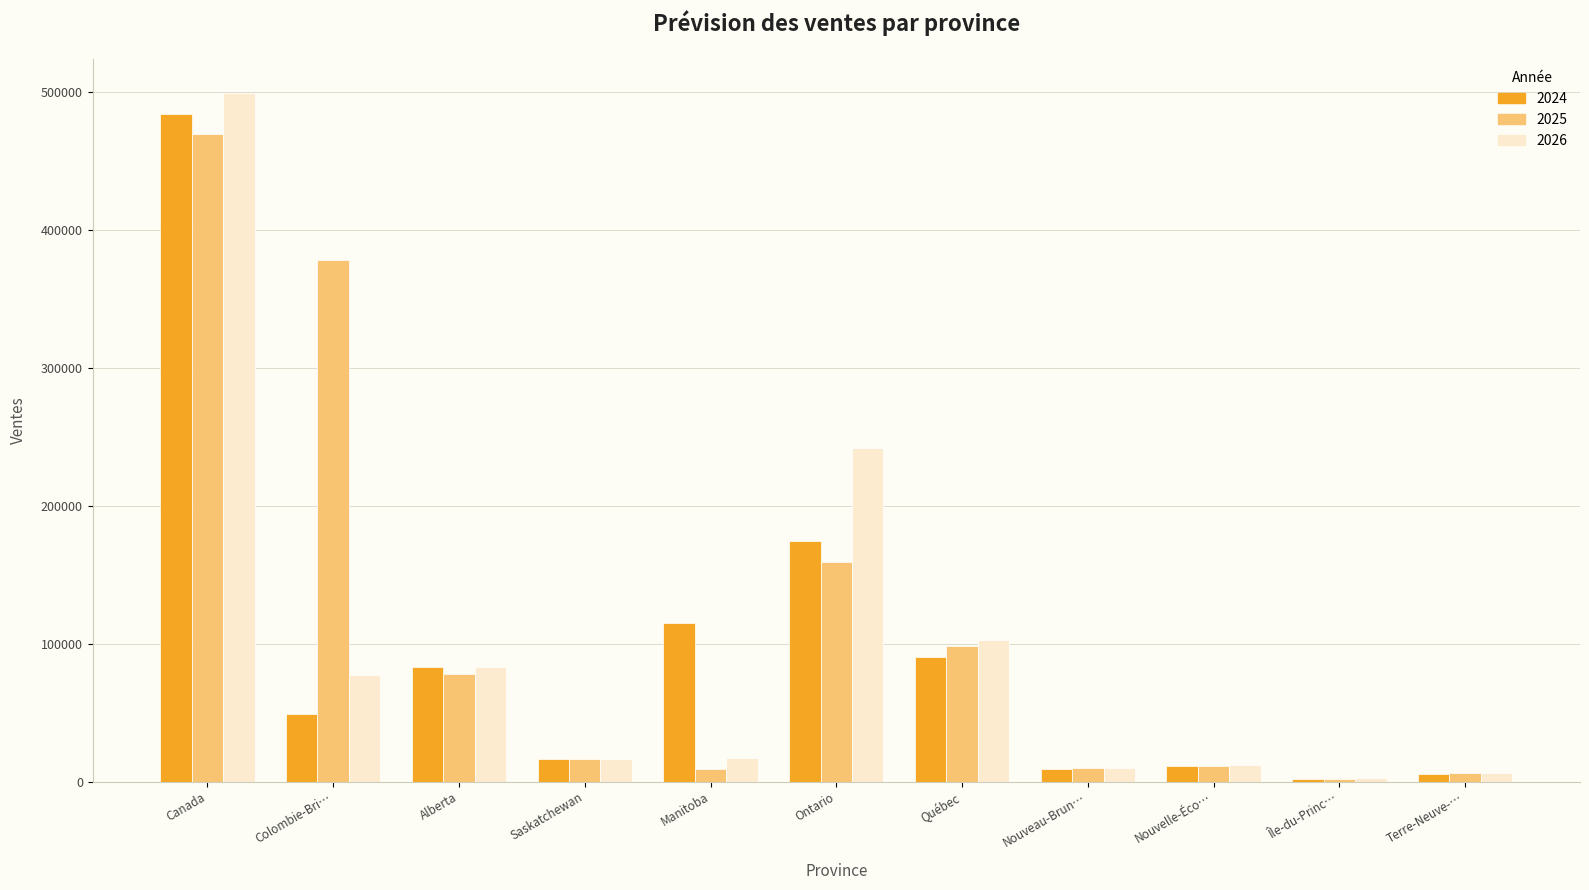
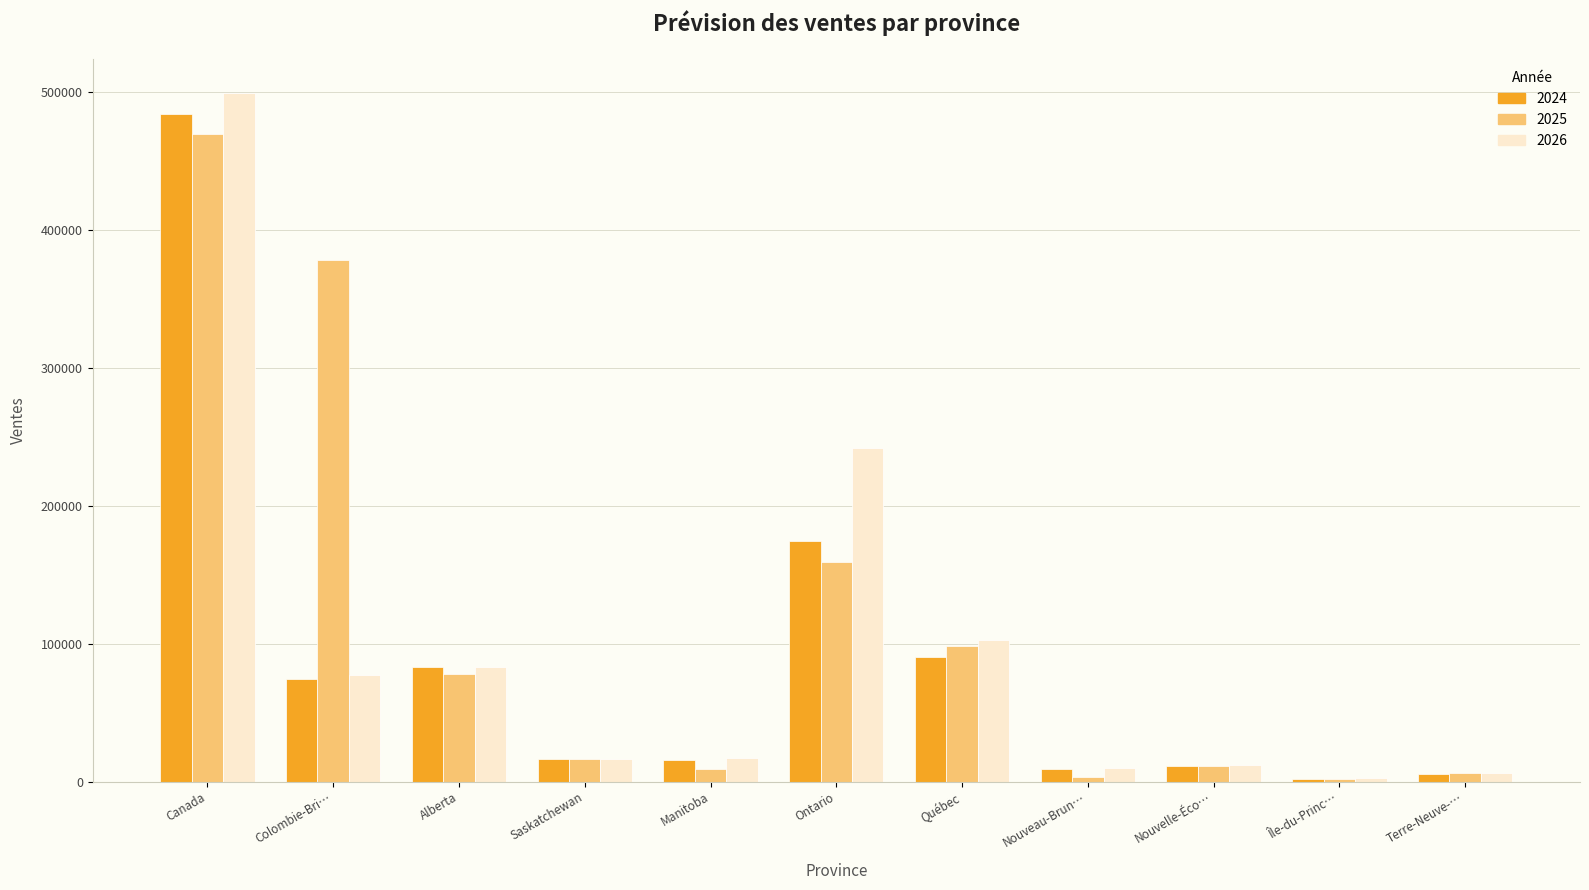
2024, Colombie-Bri…: 49000 -> 74000
2024, Manitoba: 115000 -> 16000
2025, Nouveau-Brun…: 10000 -> 3000
